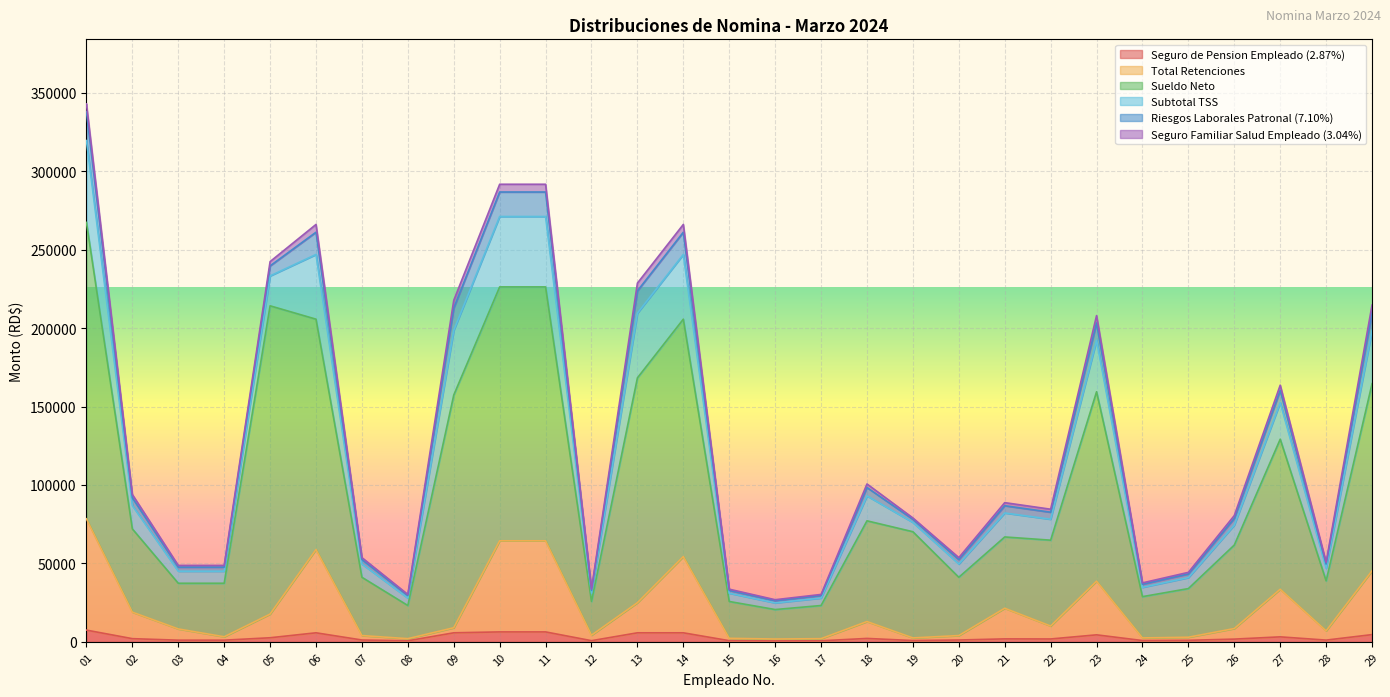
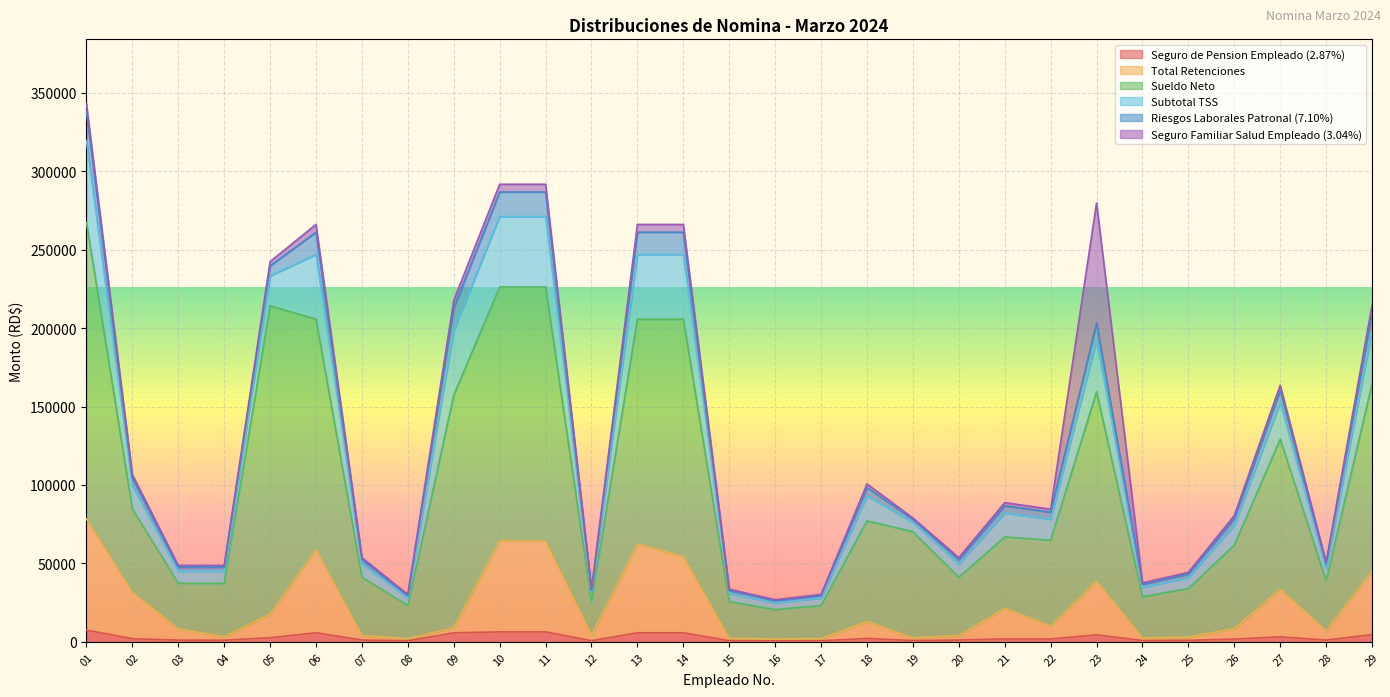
Total Retenciones, 02: 17000 -> 30000
Total Retenciones, 13: 19000 -> 57000
Seguro Familiar Salud Empleado (3.04%), 23: 5000 -> 77000
